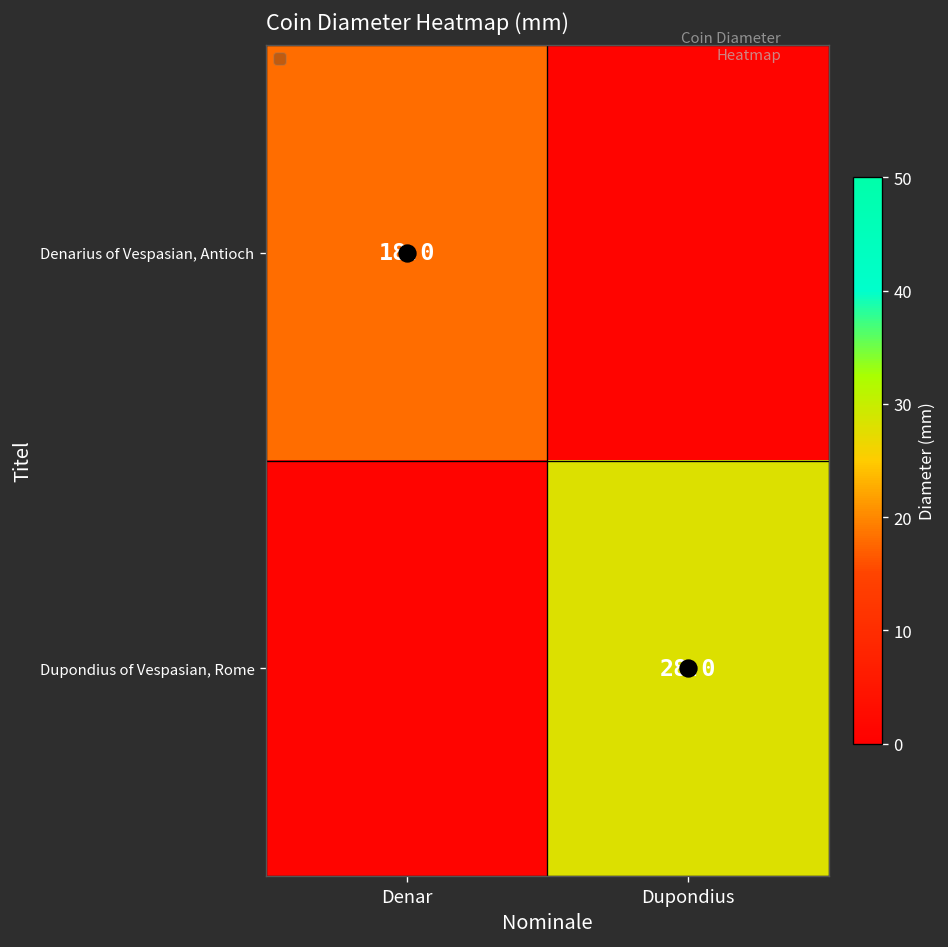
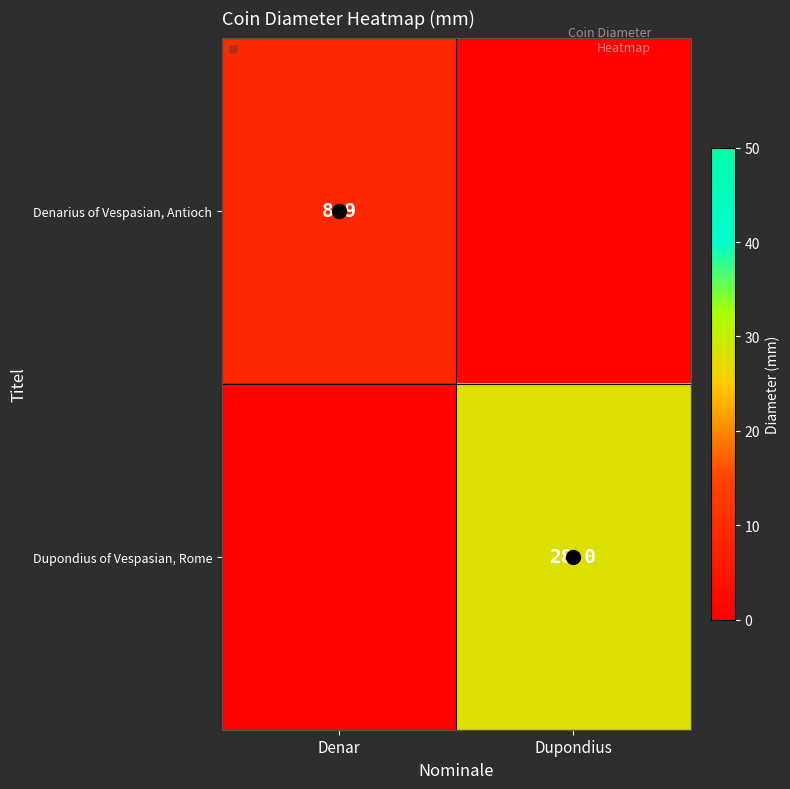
Denarius of Vespasian, Antioch, Denar: 18.0 -> 8.9
